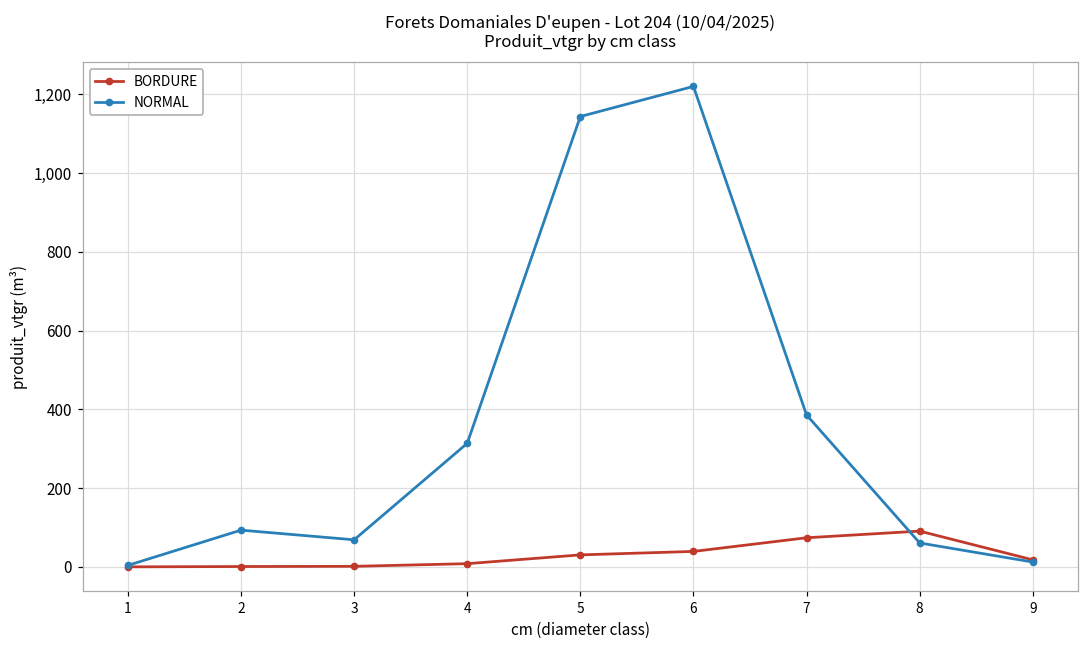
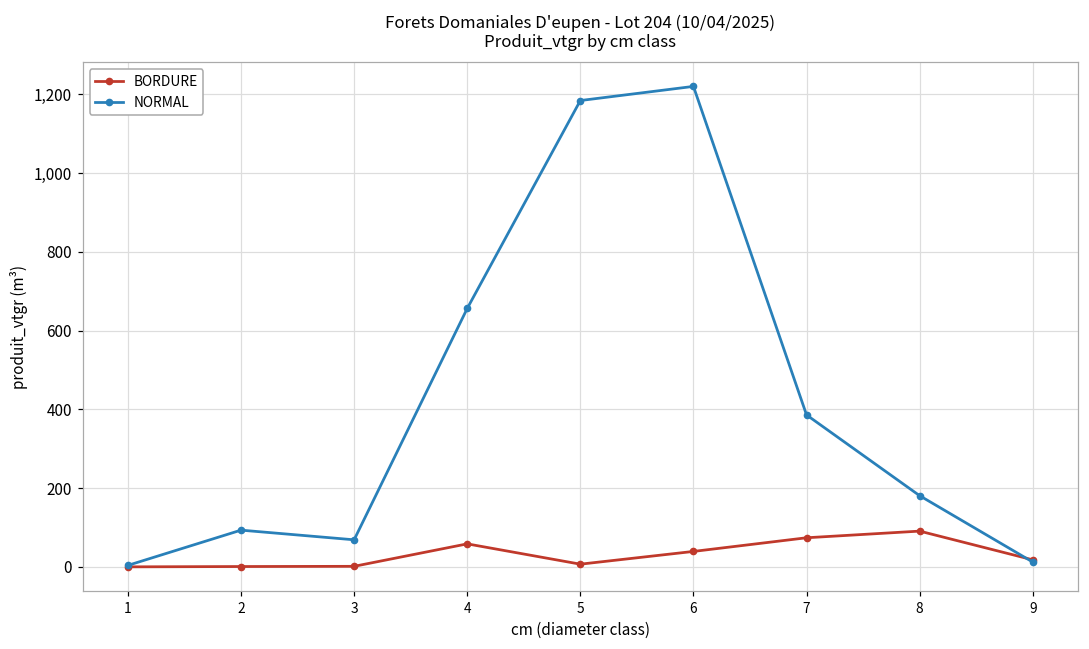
BORDURE, 4: 10 -> 60
NORMAL, 4: 310 -> 660
BORDURE, 5: 30 -> 10
NORMAL, 5: 1,140 -> 1,180
NORMAL, 8: 60 -> 180
